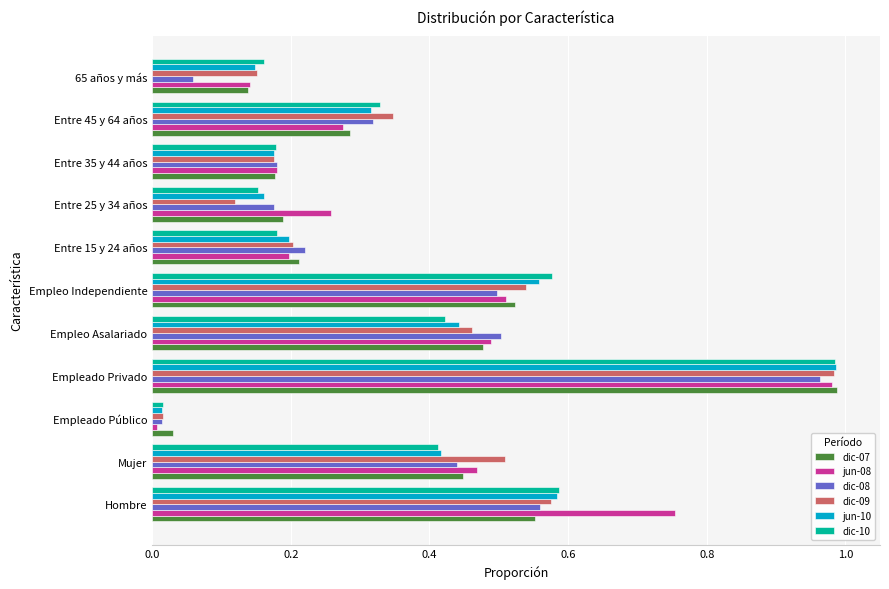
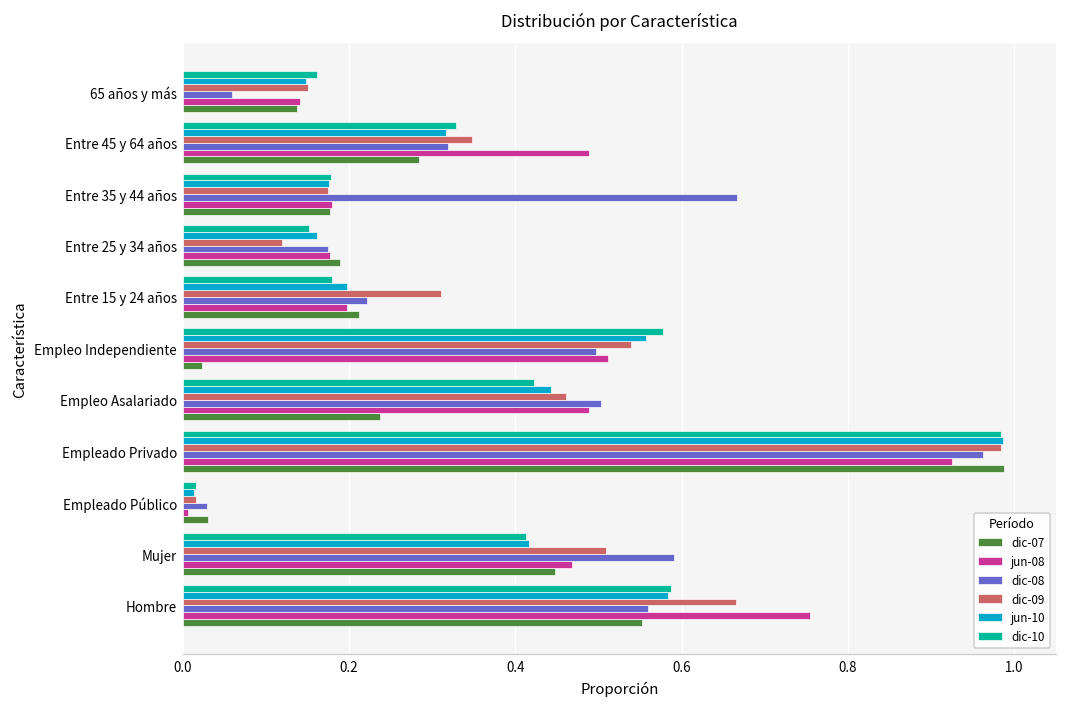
jun-08, Entre 45 y 64 años: 0.28 -> 0.49
dic-08, Entre 35 y 44 años: 0.18 -> 0.67
jun-08, Entre 25 y 34 años: 0.26 -> 0.18
dic-09, Entre 15 y 24 años: 0.20 -> 0.31
dic-07, Empleo Independiente: 0.52 -> 0.02
dic-07, Empleo Asalariado: 0.48 -> 0.24
jun-08, Empleado Privado: 0.98 -> 0.92
dic-08, Empleado Público: 0.01 -> 0.03
dic-08, Mujer: 0.44 -> 0.59
dic-09, Hombre: 0.58 -> 0.66
